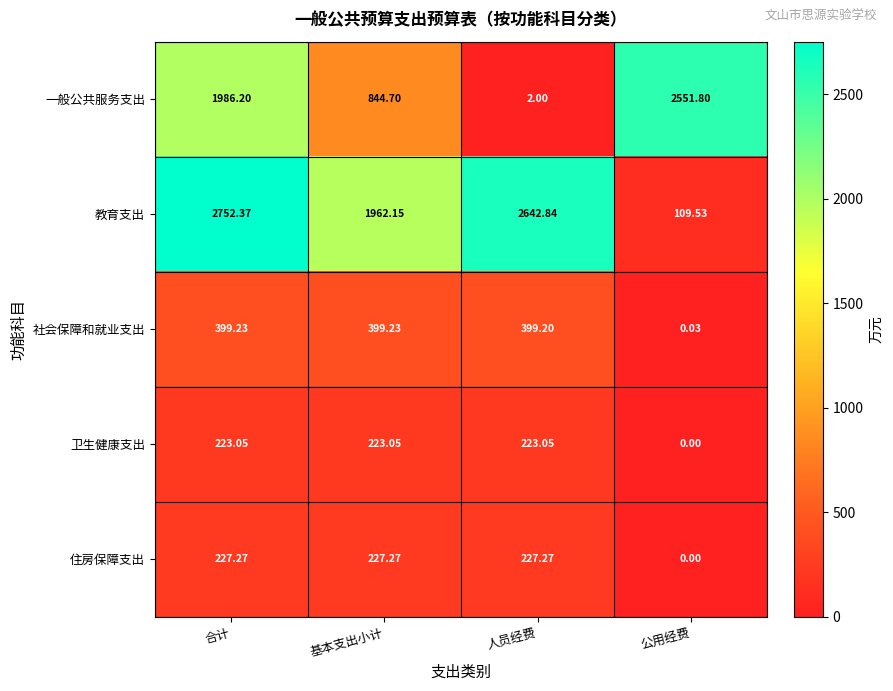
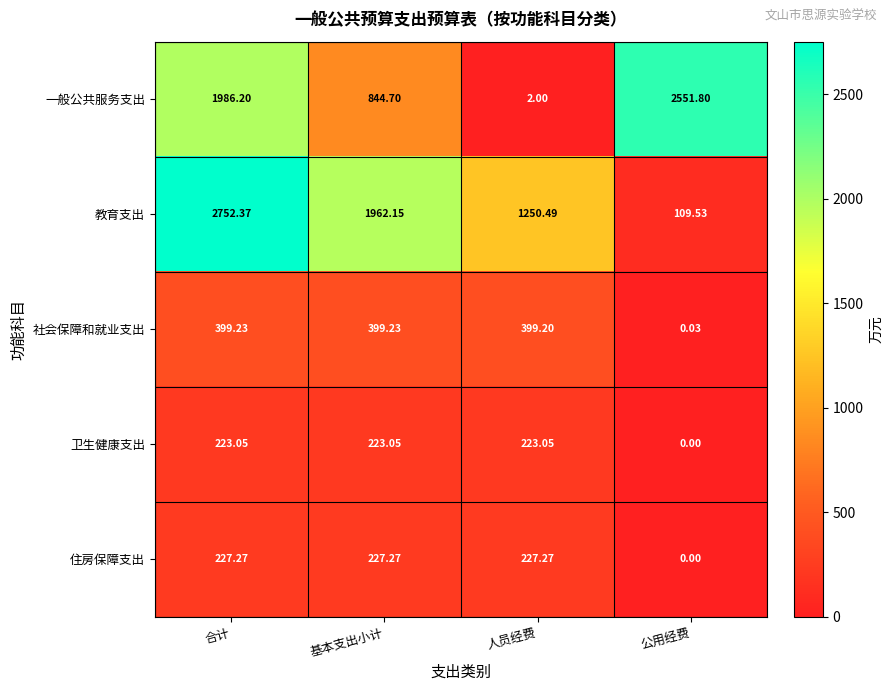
教育支出, 人员经费: 2642.84 -> 1250.49
